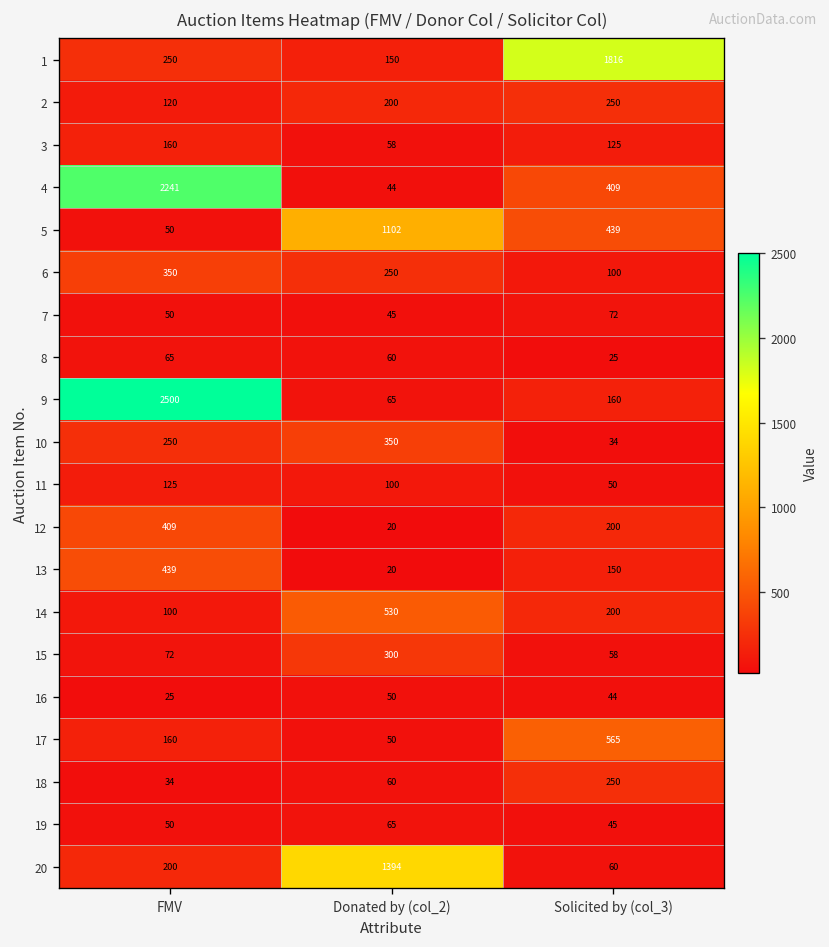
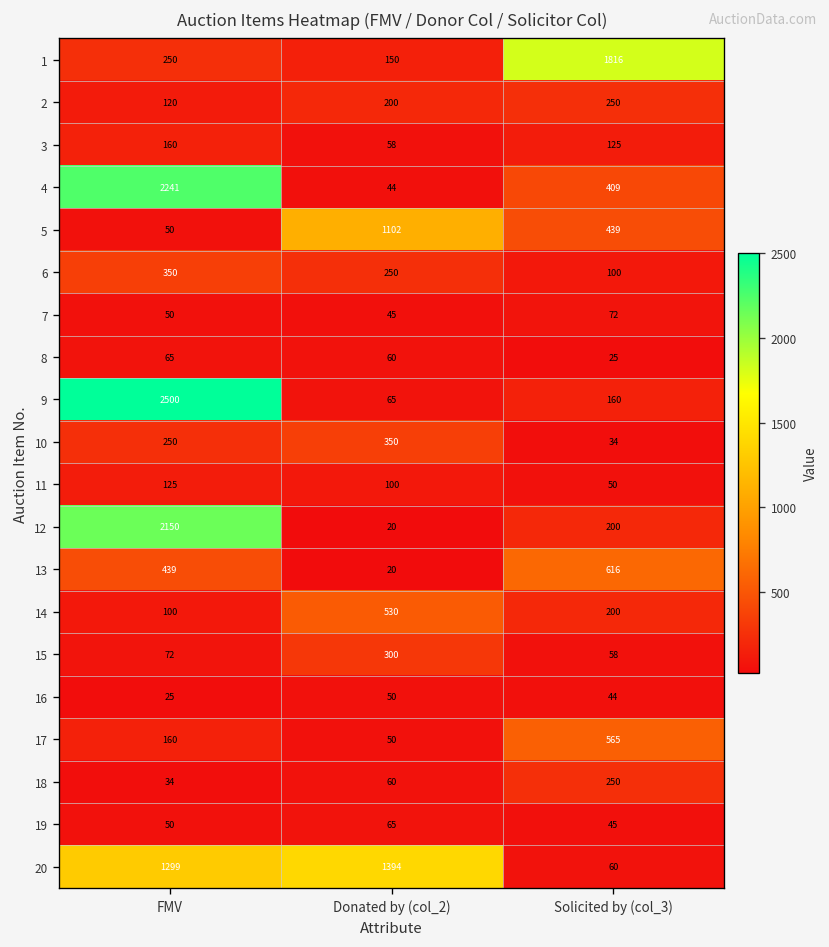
12, FMV: 409 -> 2150
13, Solicited by (col_3): 150 -> 616
20, FMV: 200 -> 1299
